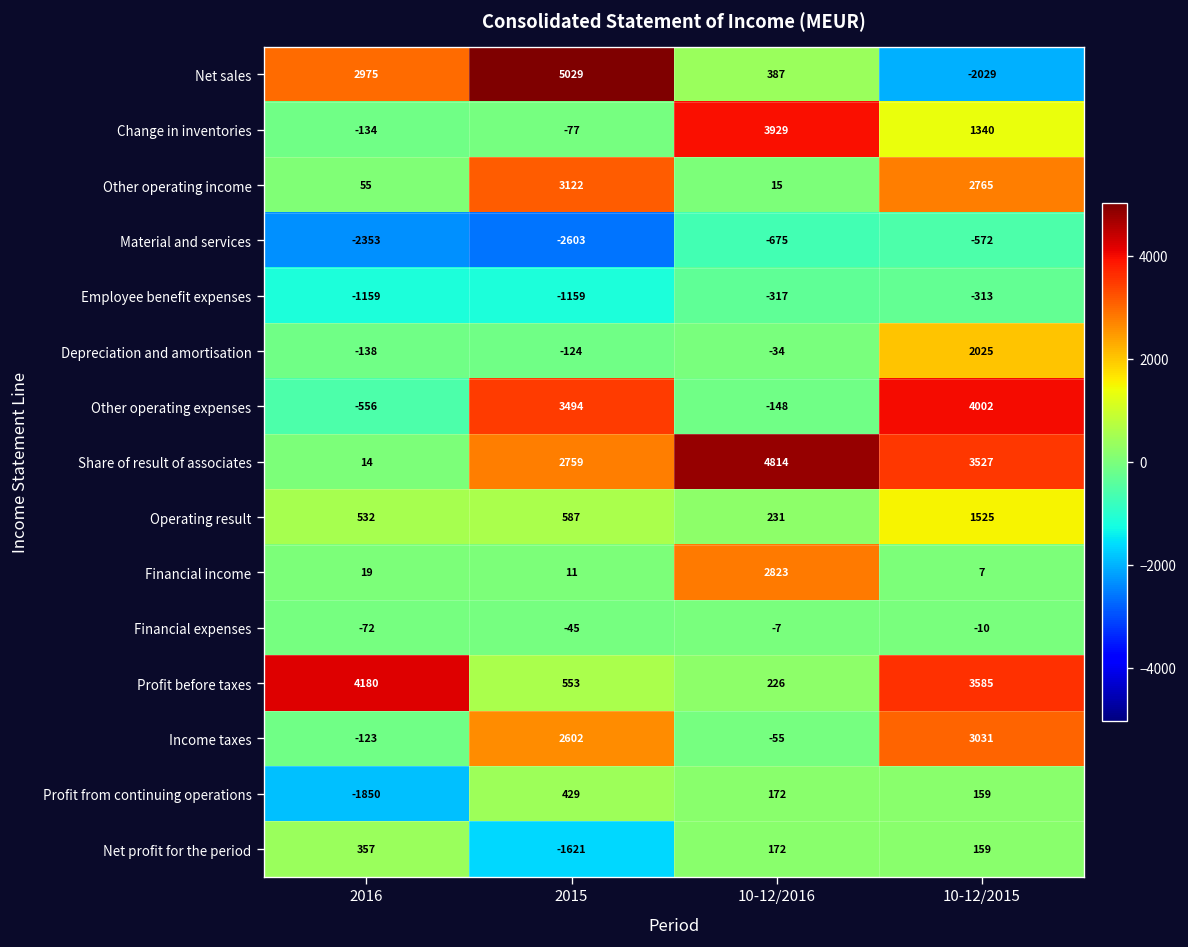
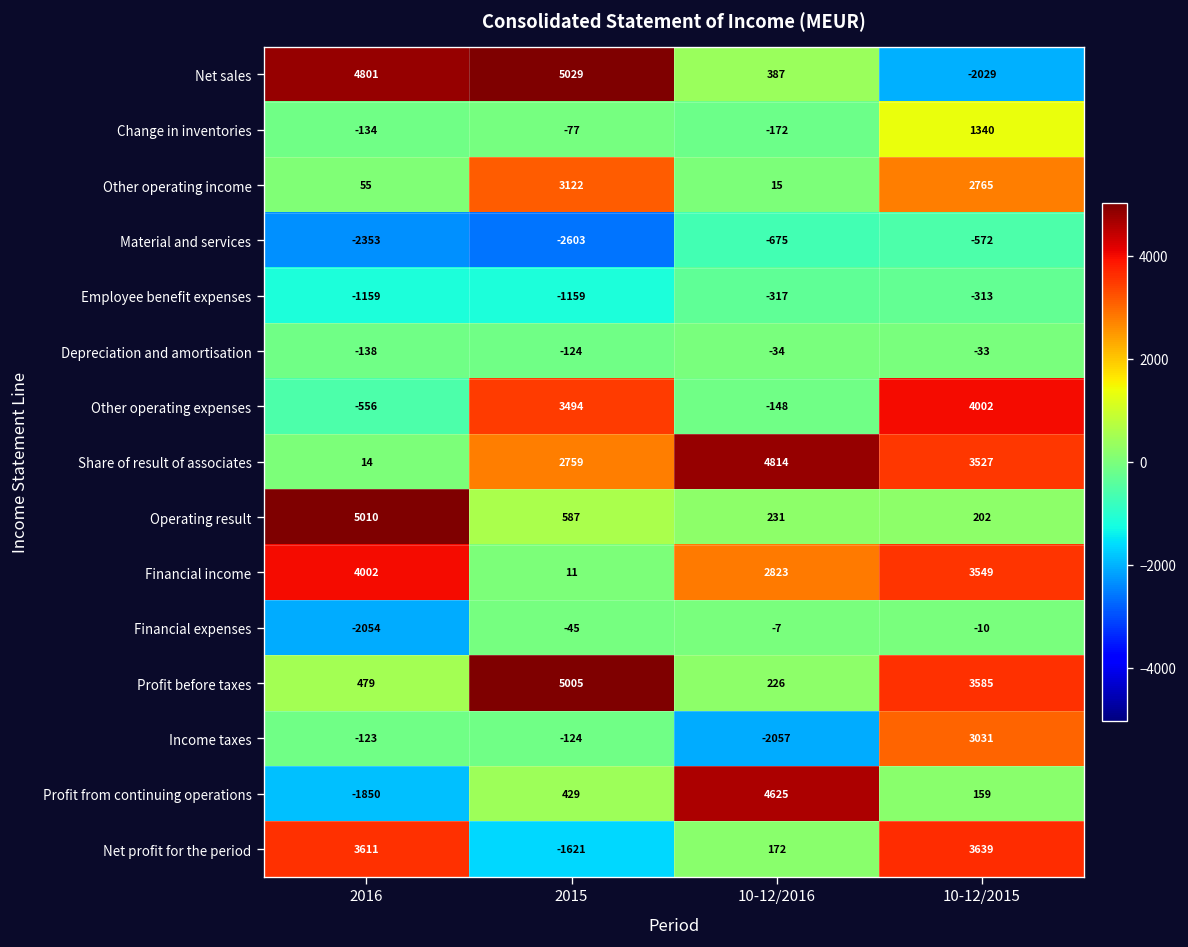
Net sales, 2016: 2975 -> 4801
Change in inventories, 10-12/2016: 3929 -> -172
Depreciation and amortisation, 10-12/2015: 2025 -> -33
Operating result, 2016: 532 -> 5010
Operating result, 10-12/2015: 1525 -> 202
Financial income, 2016: 19 -> 4002
Financial income, 10-12/2015: 7 -> 3549
Financial expenses, 2016: -72 -> -2054
Profit before taxes, 2016: 4180 -> 479
Profit before taxes, 2015: 553 -> 5005
Income taxes, 2015: 2602 -> -124
Income taxes, 10-12/2016: -55 -> -2057
Profit from continuing operations, 10-12/2016: 172 -> 4625
Net profit for the period, 2016: 357 -> 3611
Net profit for the period, 10-12/2015: 159 -> 3639
